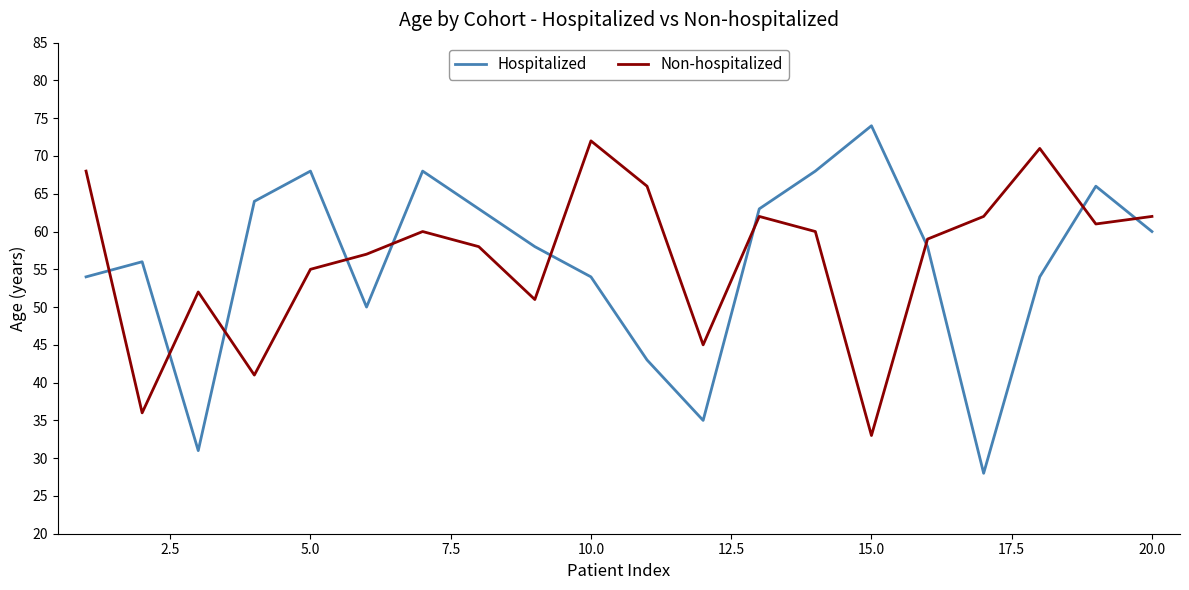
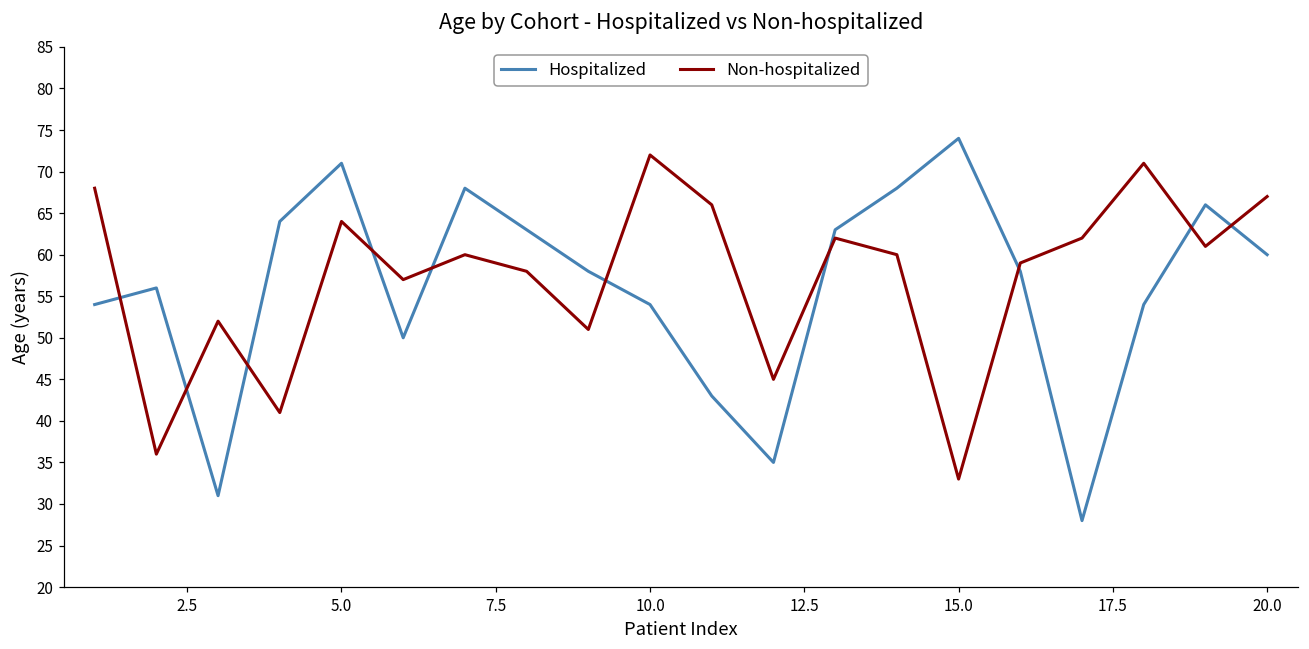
Hospitalized, 5.0: 68 -> 71
Non-hospitalized, 5.0: 55 -> 64
Non-hospitalized, 20.0: 62 -> 67
